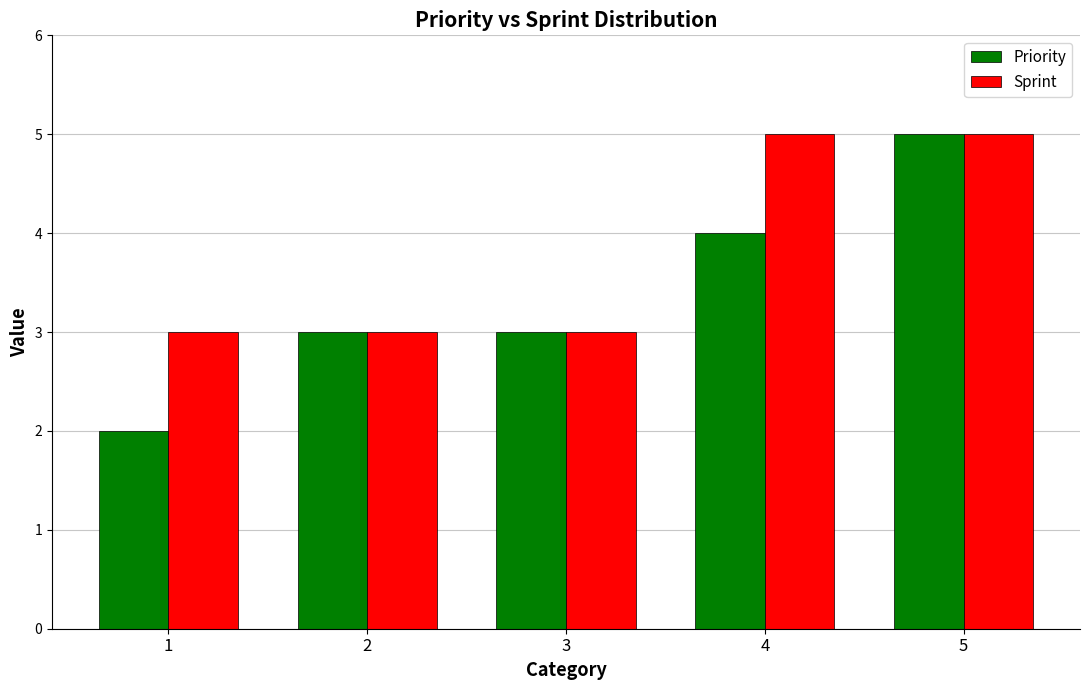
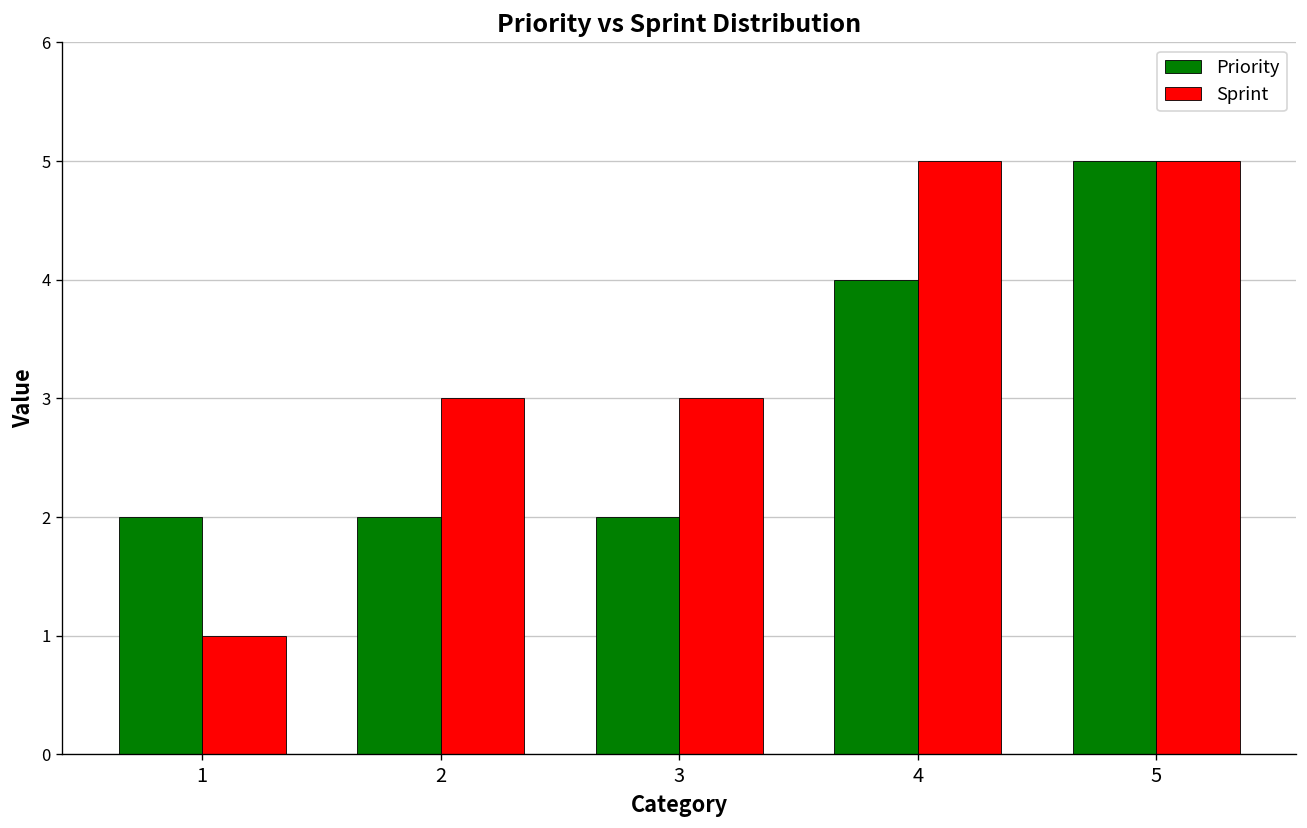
Sprint, 1: 3 -> 1
Priority, 2: 3 -> 2
Priority, 3: 3 -> 2
